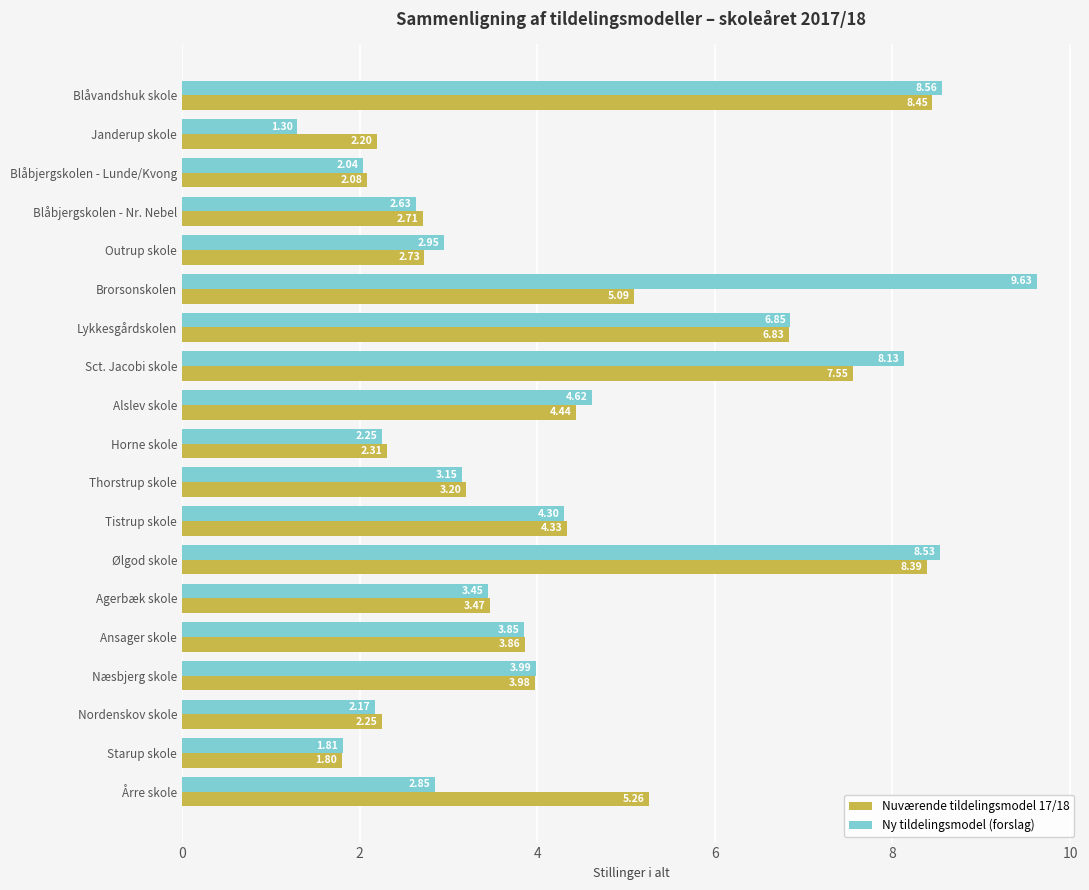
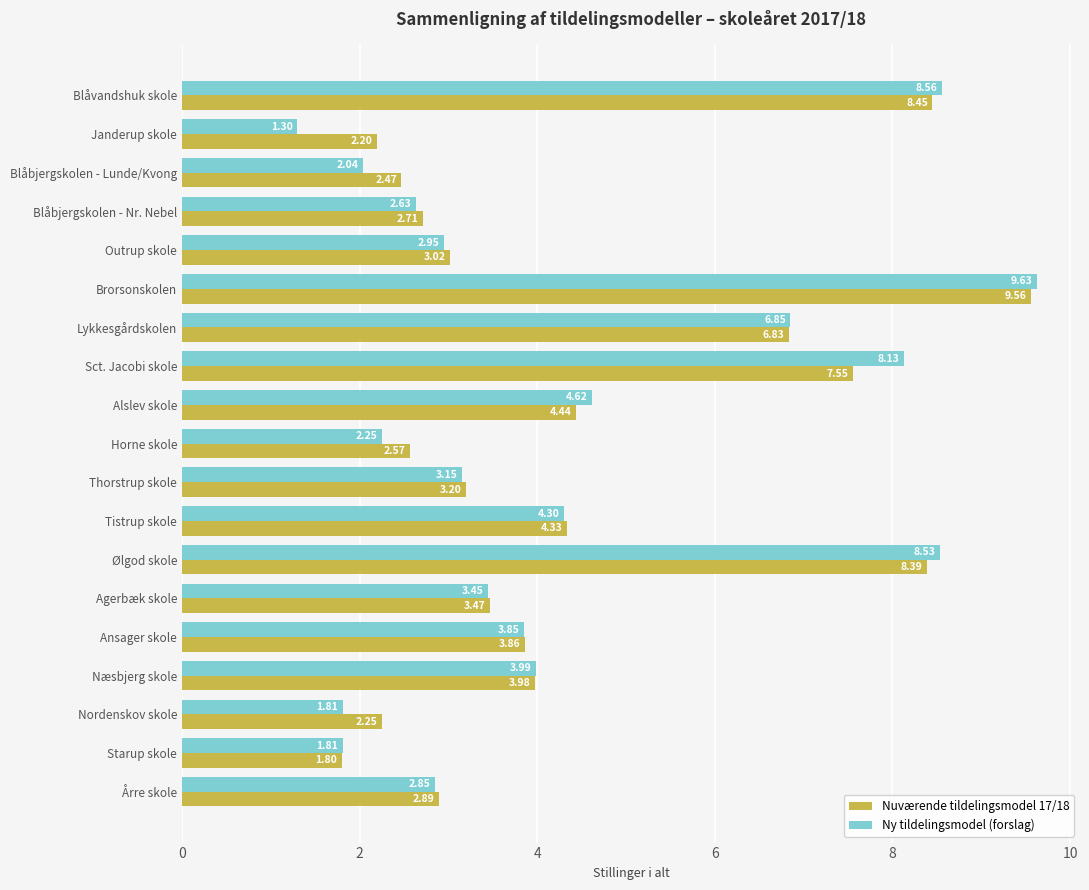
Nuværende tildelingsmodel 17/18, Blåbjergskolen - Lunde/Kvong: 2.08 -> 2.47
Nuværende tildelingsmodel 17/18, Outrup skole: 2.73 -> 3.02
Nuværende tildelingsmodel 17/18, Brorsonskolen: 5.09 -> 9.56
Nuværende tildelingsmodel 17/18, Horne skole: 2.31 -> 2.57
Ny tildelingsmodel (forslag), Nordenskov skole: 2.17 -> 1.81
Nuværende tildelingsmodel 17/18, Årre skole: 5.26 -> 2.89
